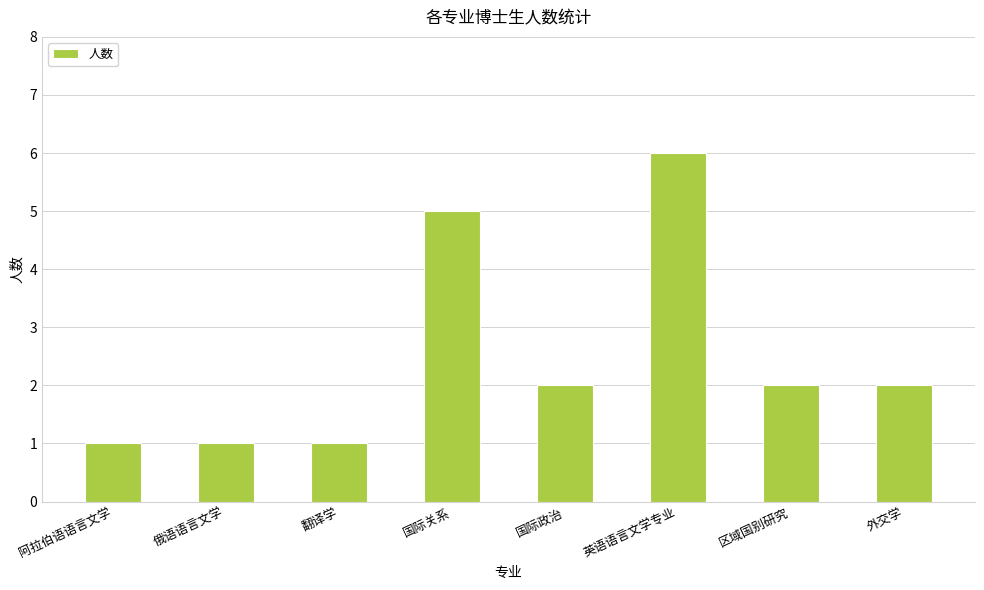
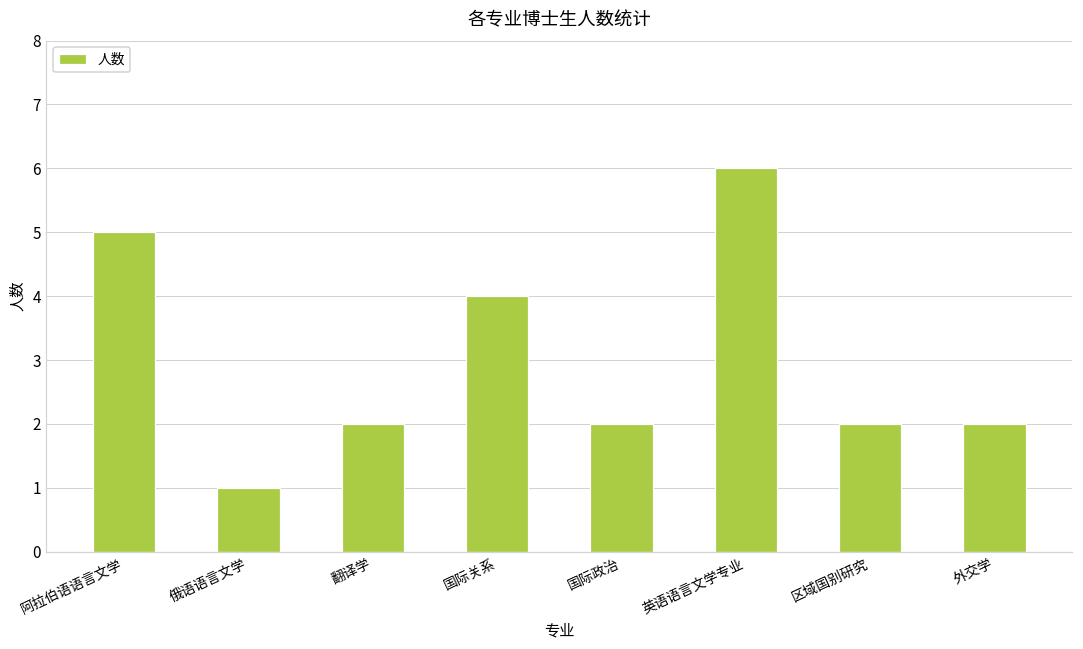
阿拉伯语语言文学: 1 -> 5
翻译学: 1 -> 2
国际关系: 5 -> 4
